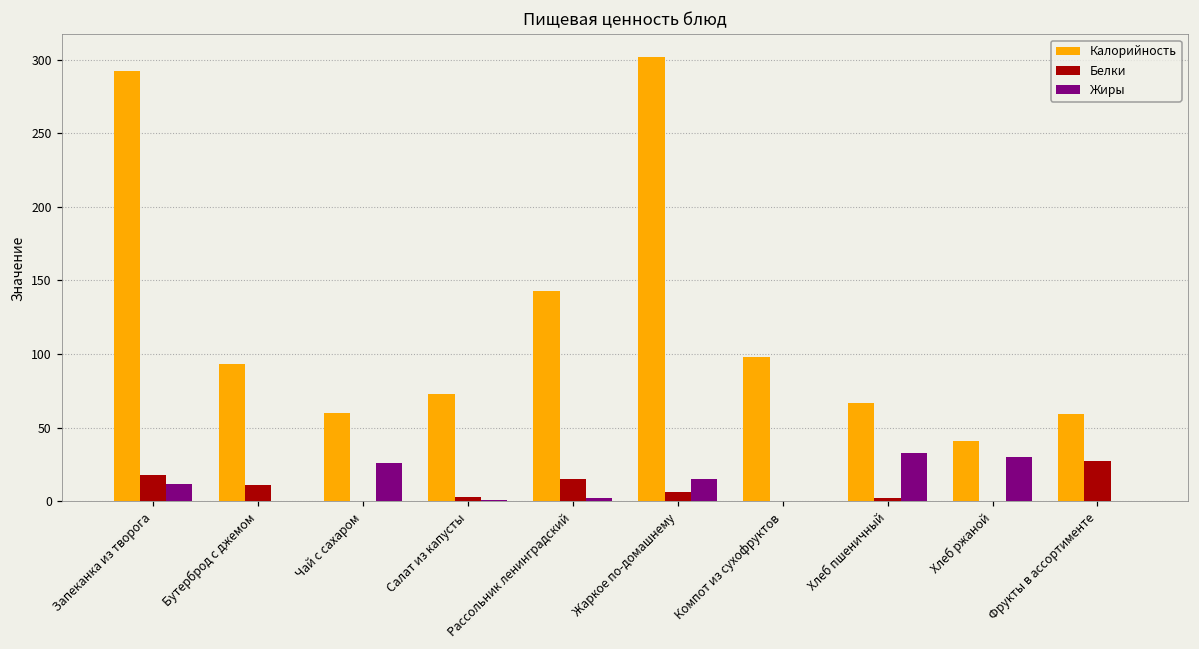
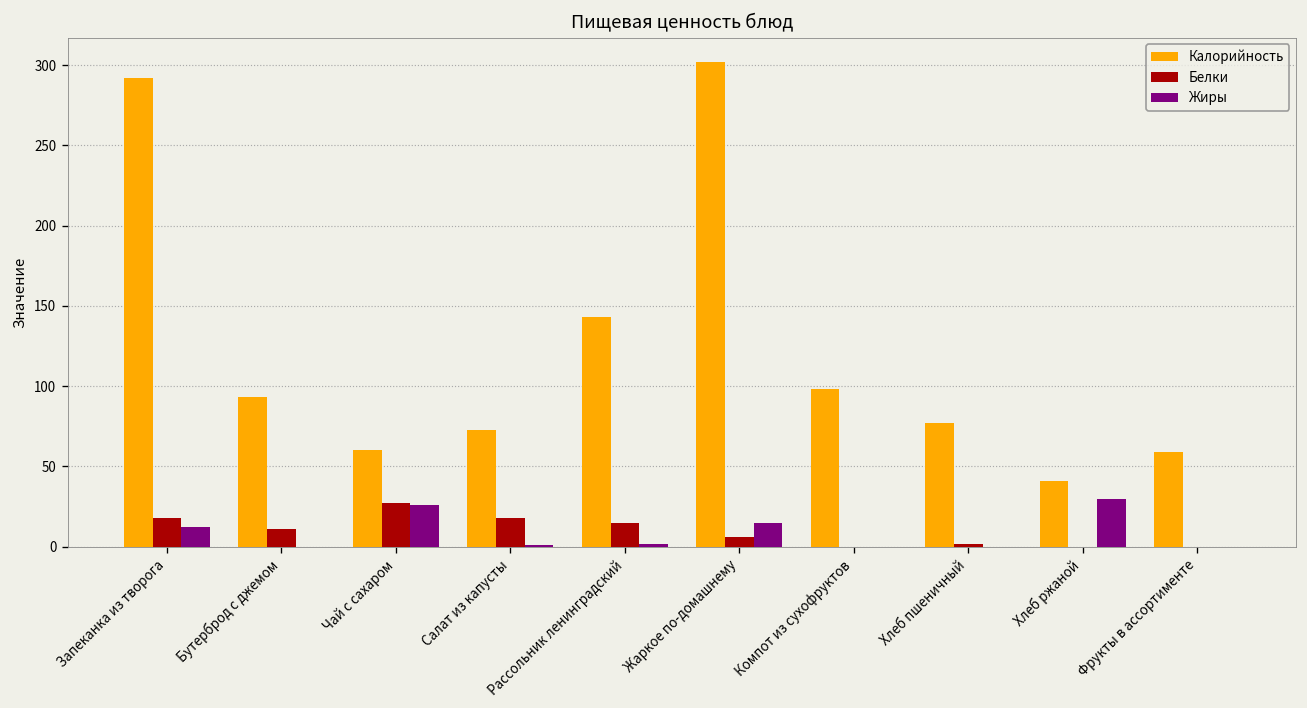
Белки, Чай с сахаром: 0 -> 27
Белки, Салат из капусты: 3 -> 18
Калорийность, Хлеб пшеничный: 67 -> 77
Жиры, Хлеб пшеничный: 33 -> 0
Белки, Фрукты в ассортименте: 27 -> 0
